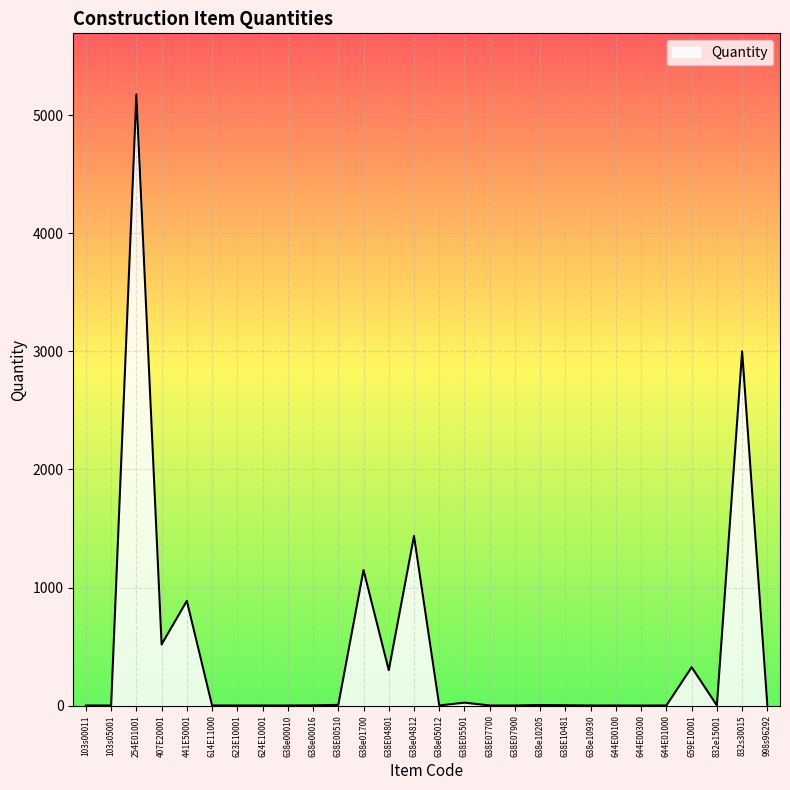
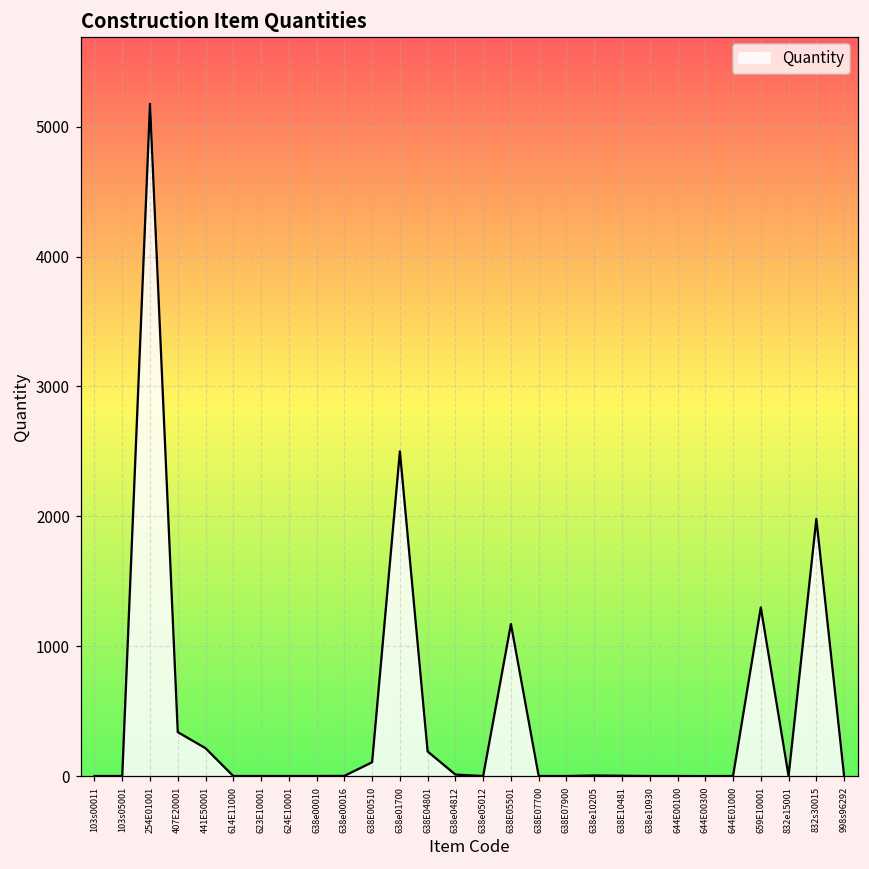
407E20001: 520 -> 340
441E50001: 890 -> 220
638E00510: 10 -> 110
638e01700: 1150 -> 2500
638E04801: 300 -> 190
638e04812: 1440 -> 10
638E05501: 30 -> 1170
659E10001: 330 -> 1300
832s30015: 3000 -> 1980
